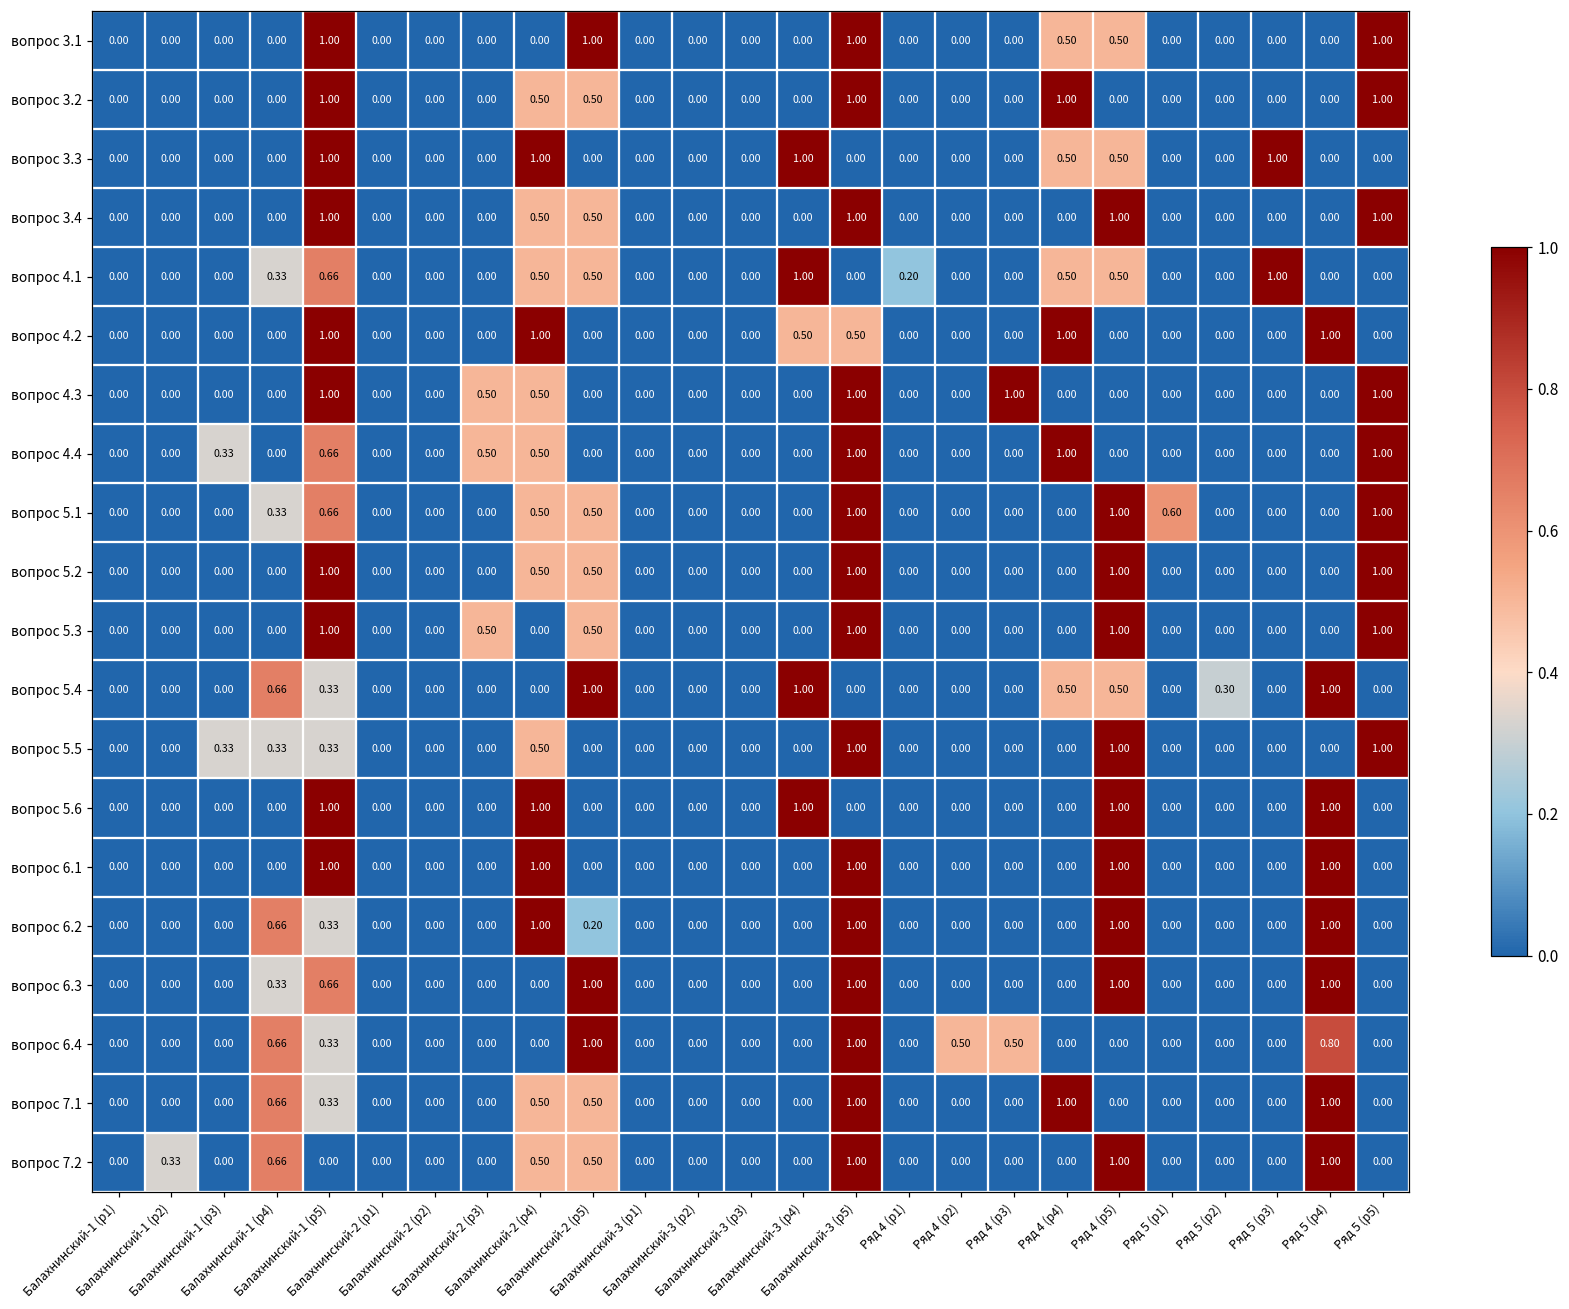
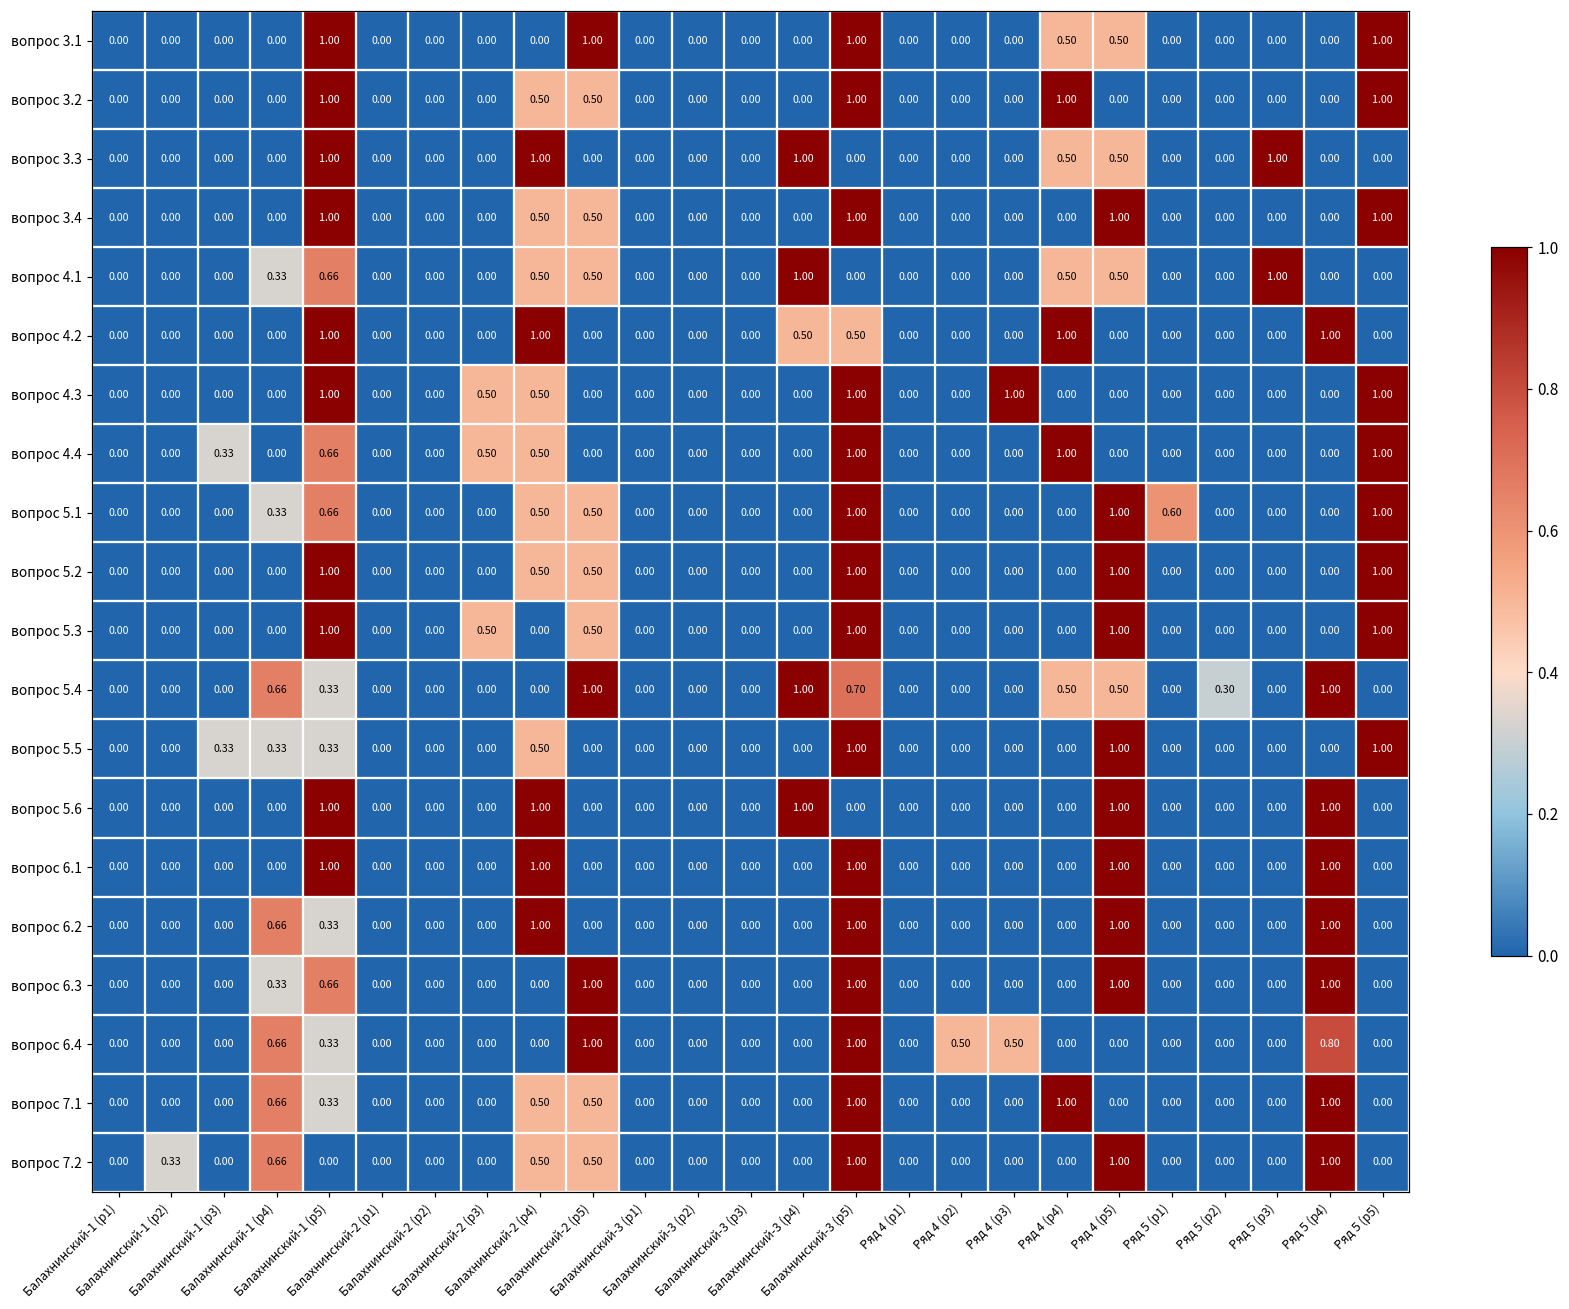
вопрос 4.1, Ряд 4 (р1): 0.20 -> 0.00
вопрос 5.4, Балахнинский-3 (р5): 0.00 -> 0.70
вопрос 6.2, Балахнинский-2 (р5): 0.20 -> 0.00
